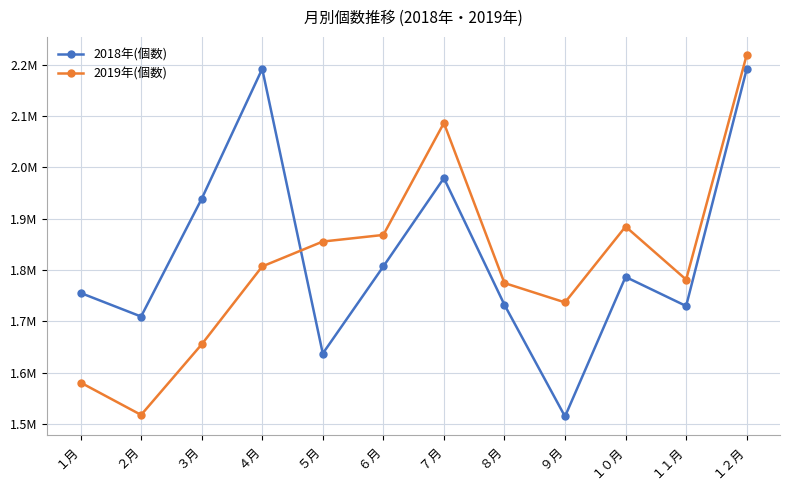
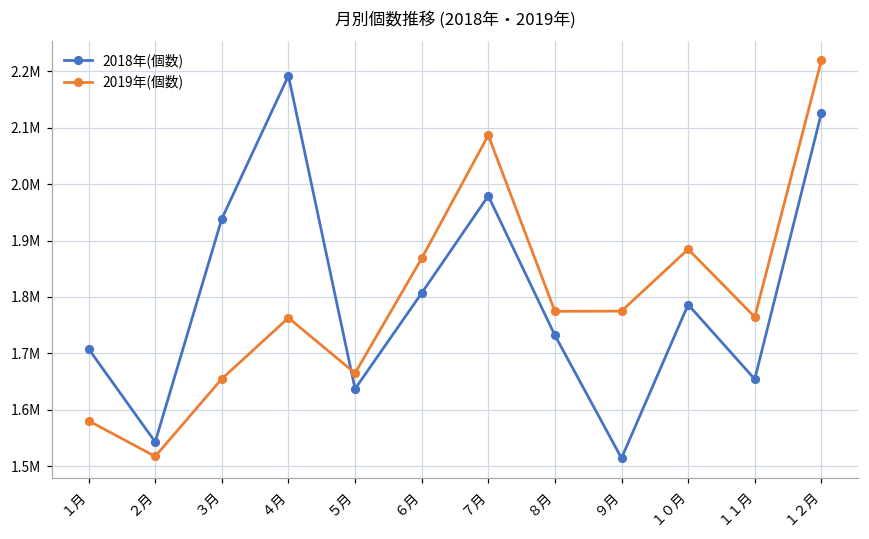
2018年(個数), １月: 1760000 -> 1710000
2018年(個数), ２月: 1710000 -> 1540000
2019年(個数), ４月: 1810000 -> 1760000
2019年(個数), ５月: 1860000 -> 1670000
2019年(個数), ９月: 1740000 -> 1770000
2018年(個数), １１月: 1730000 -> 1650000
2019年(個数), １１月: 1780000 -> 1760000
2018年(個数), １２月: 2190000 -> 2130000
